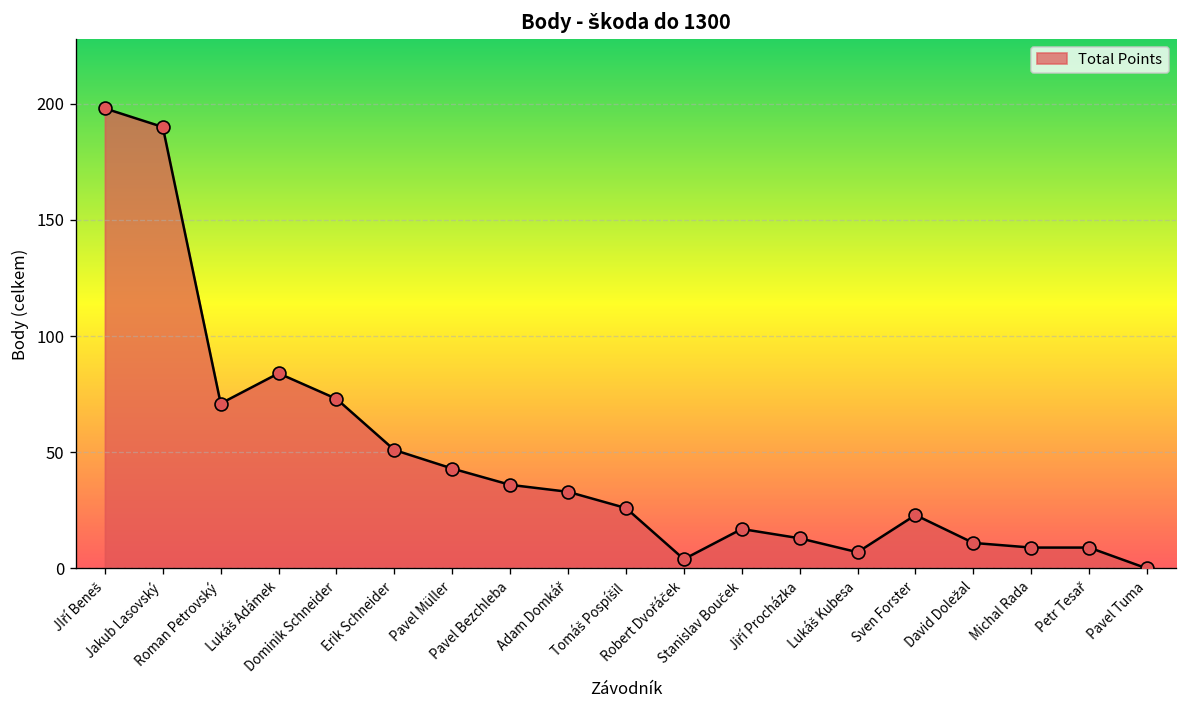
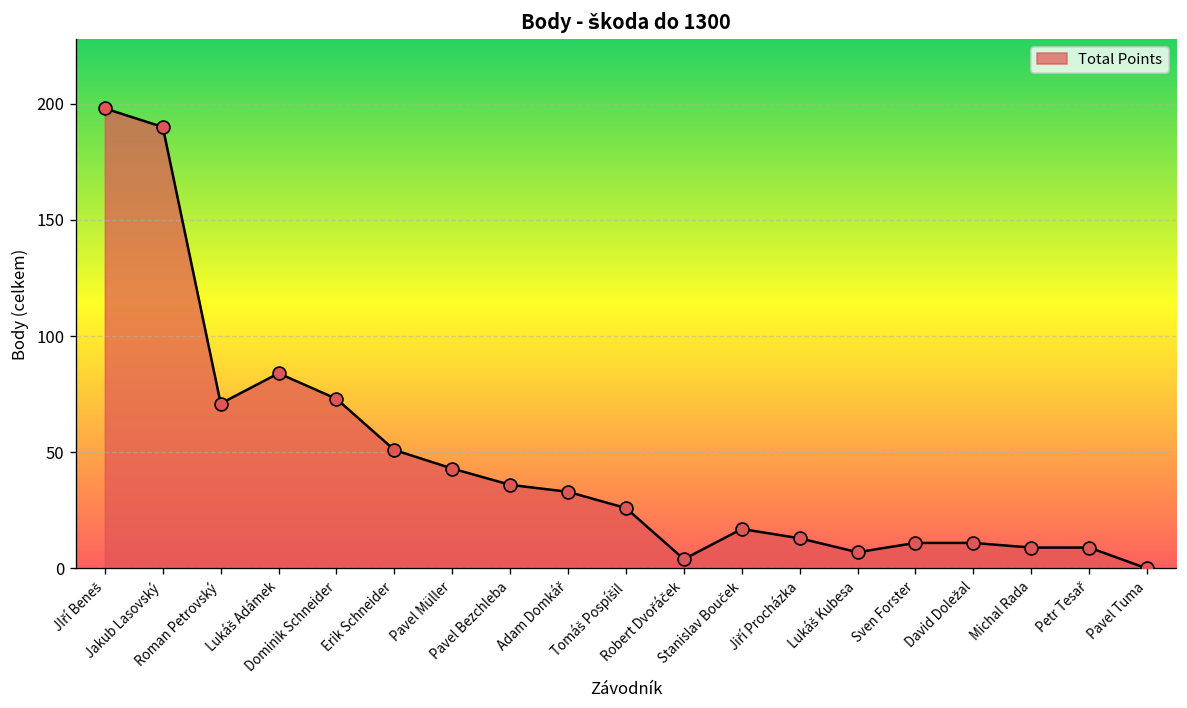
Sven Forster: 23 -> 11
